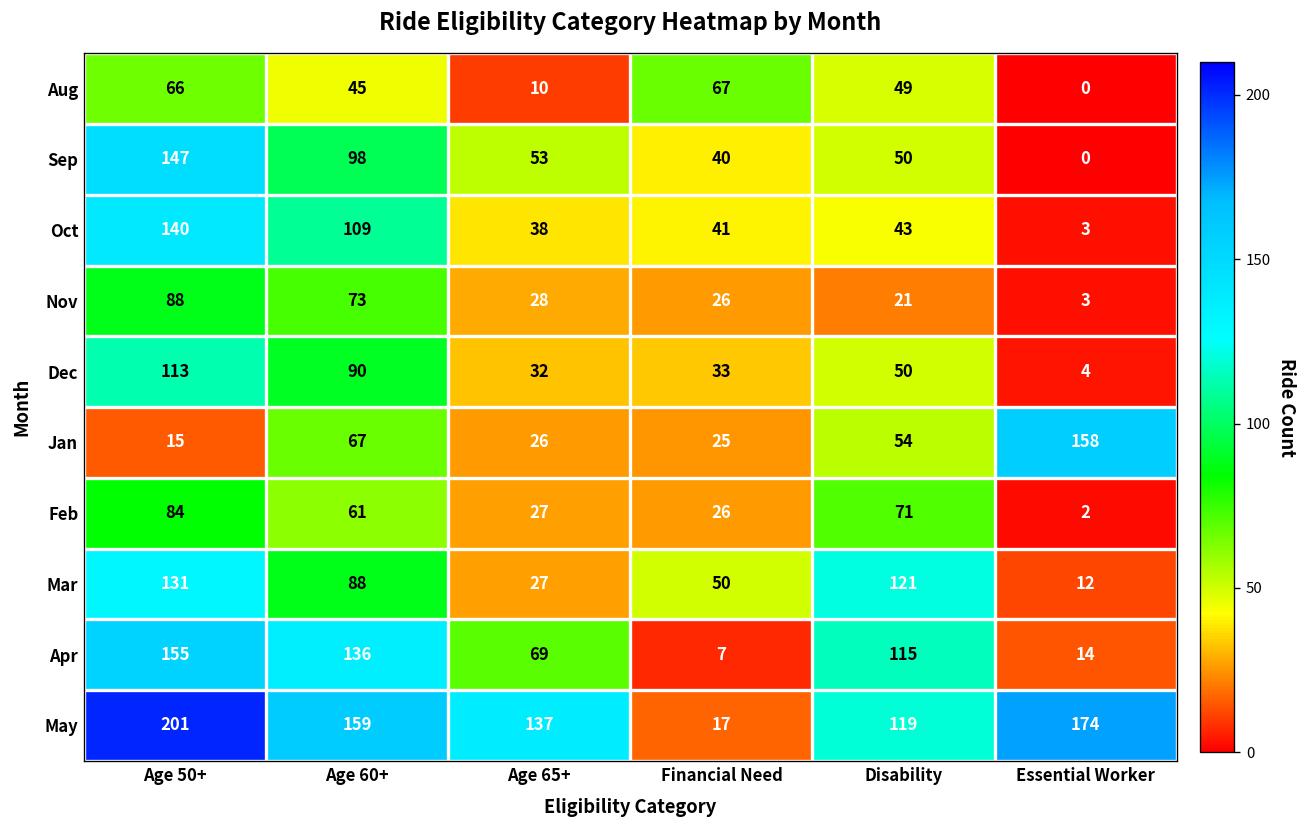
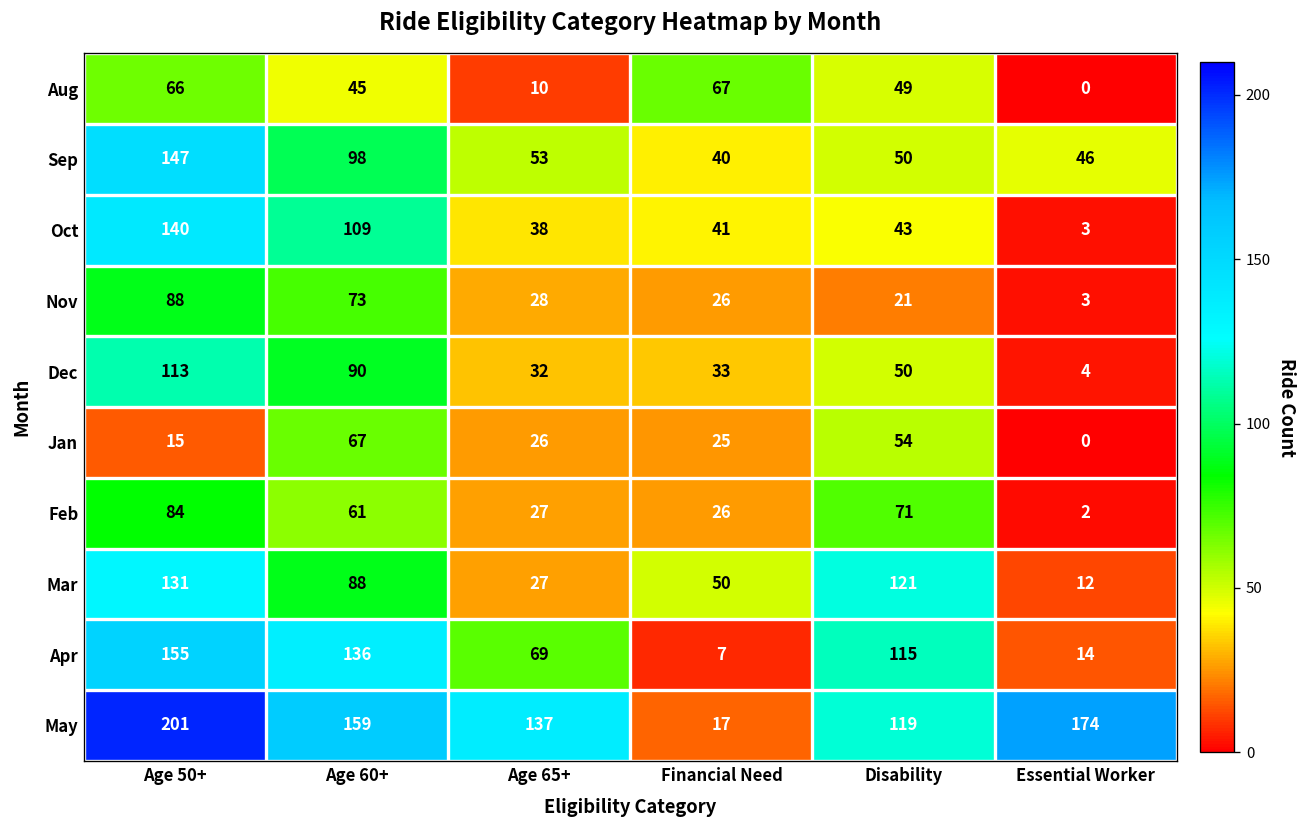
Sep, Essential Worker: 0 -> 46
Jan, Essential Worker: 158 -> 0
